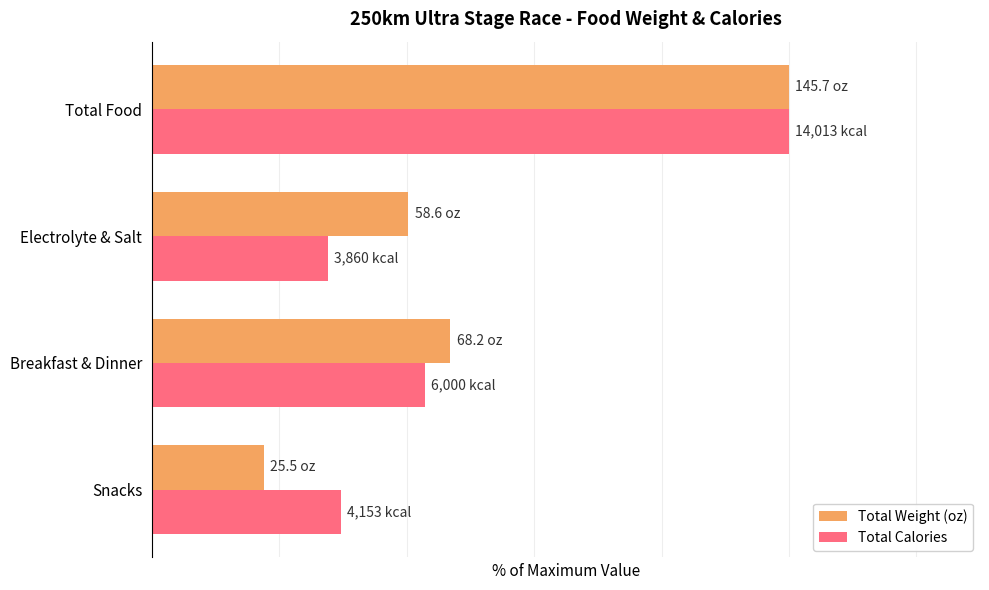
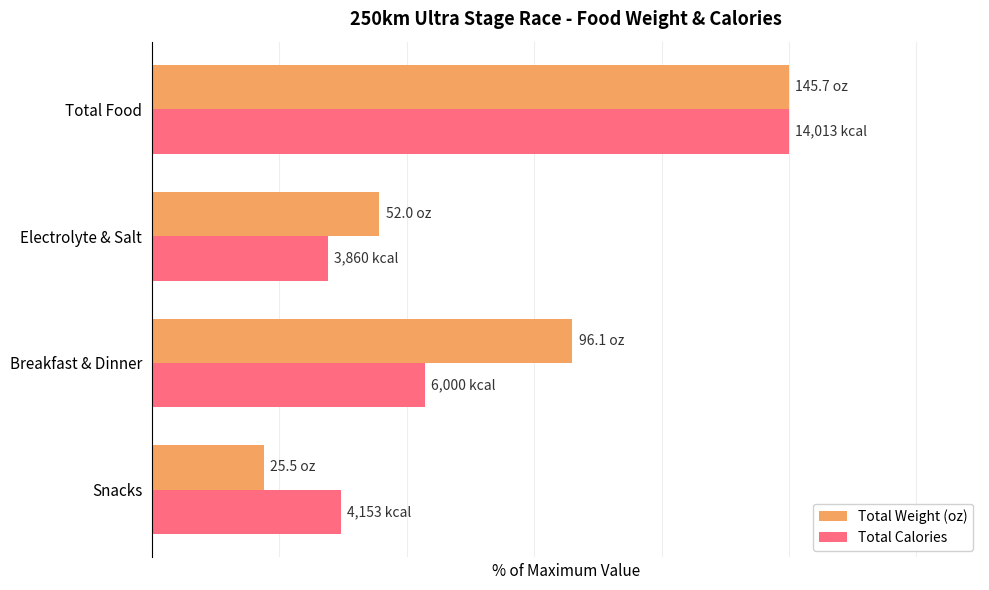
Total Weight (oz), Electrolyte & Salt: 58.6 -> 52.0
Total Weight (oz), Breakfast & Dinner: 68.2 -> 96.1
